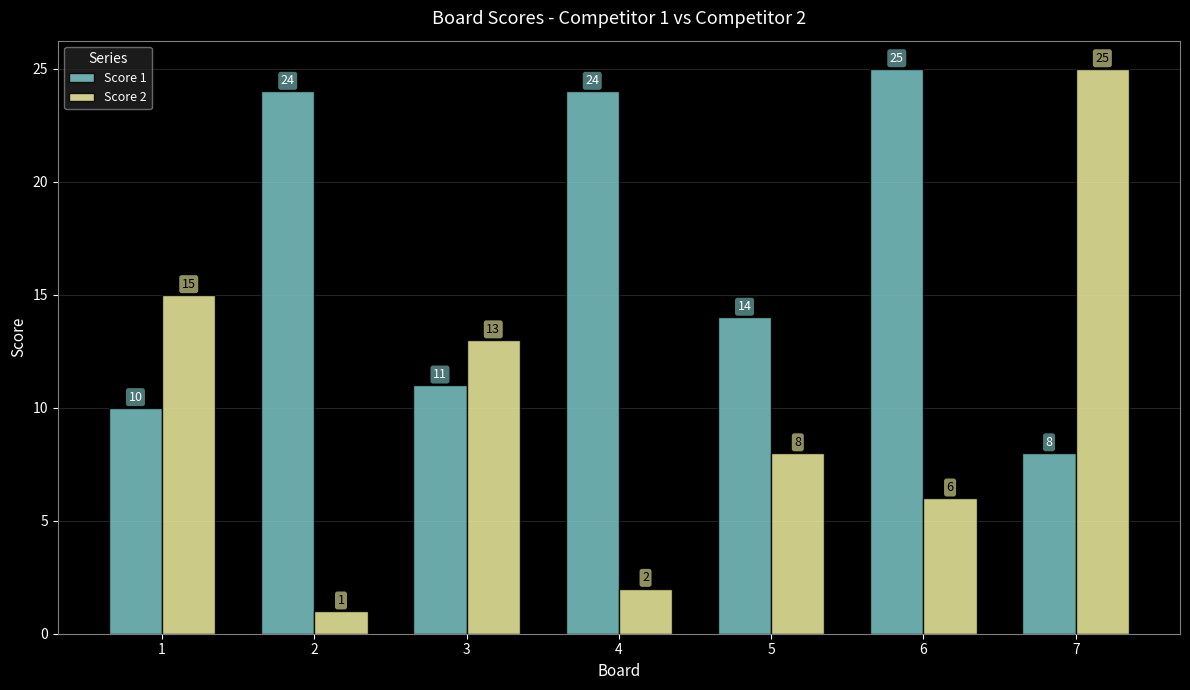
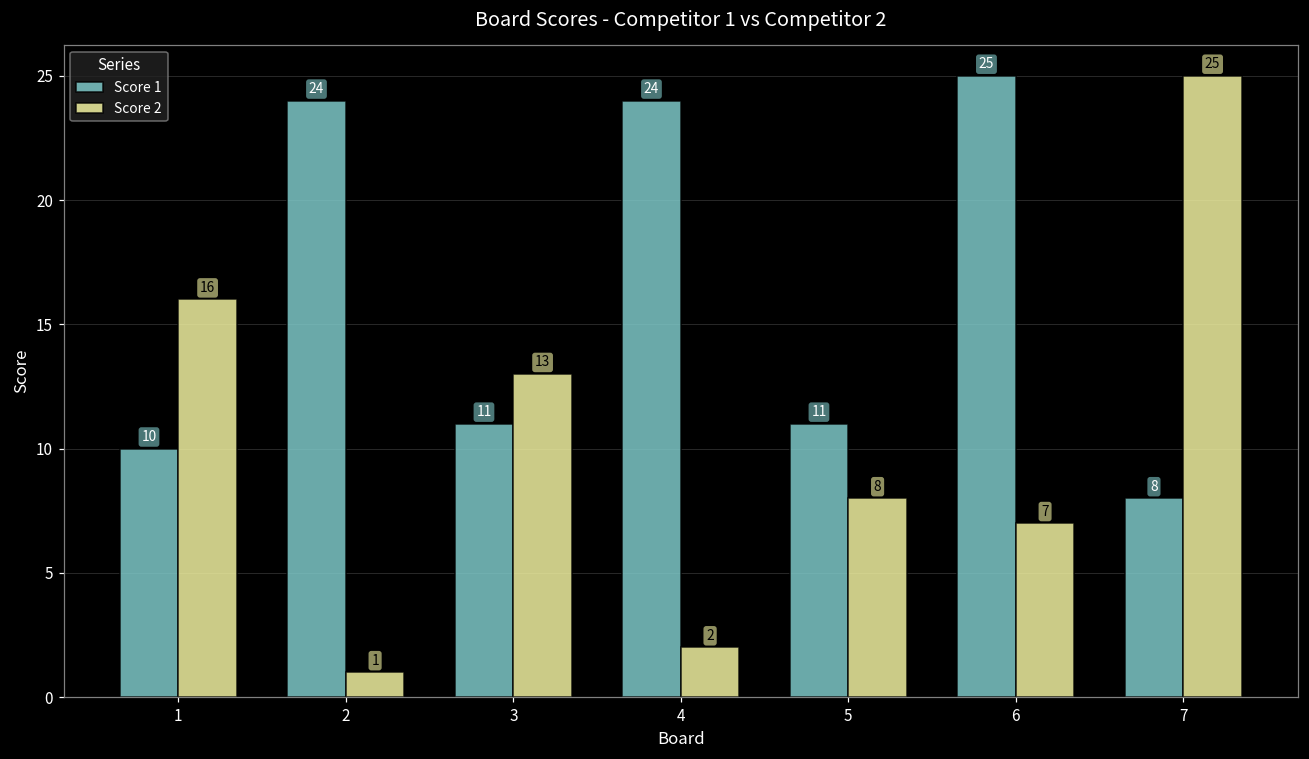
Score 2, 1: 15 -> 16
Score 1, 5: 14 -> 11
Score 2, 6: 6 -> 7
